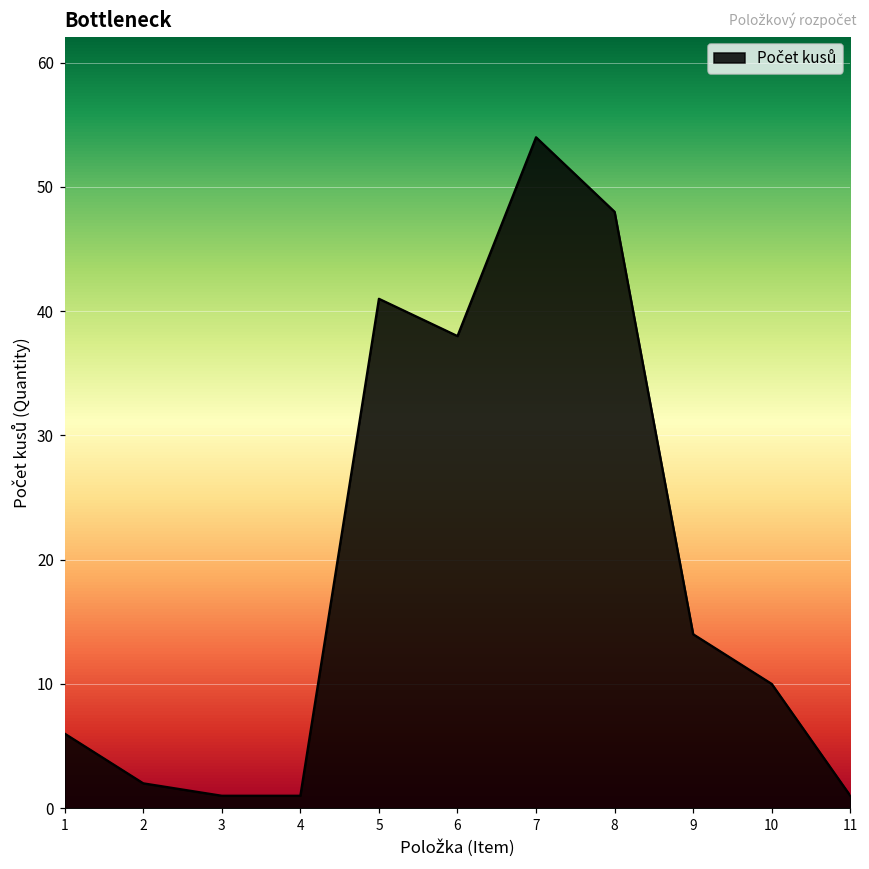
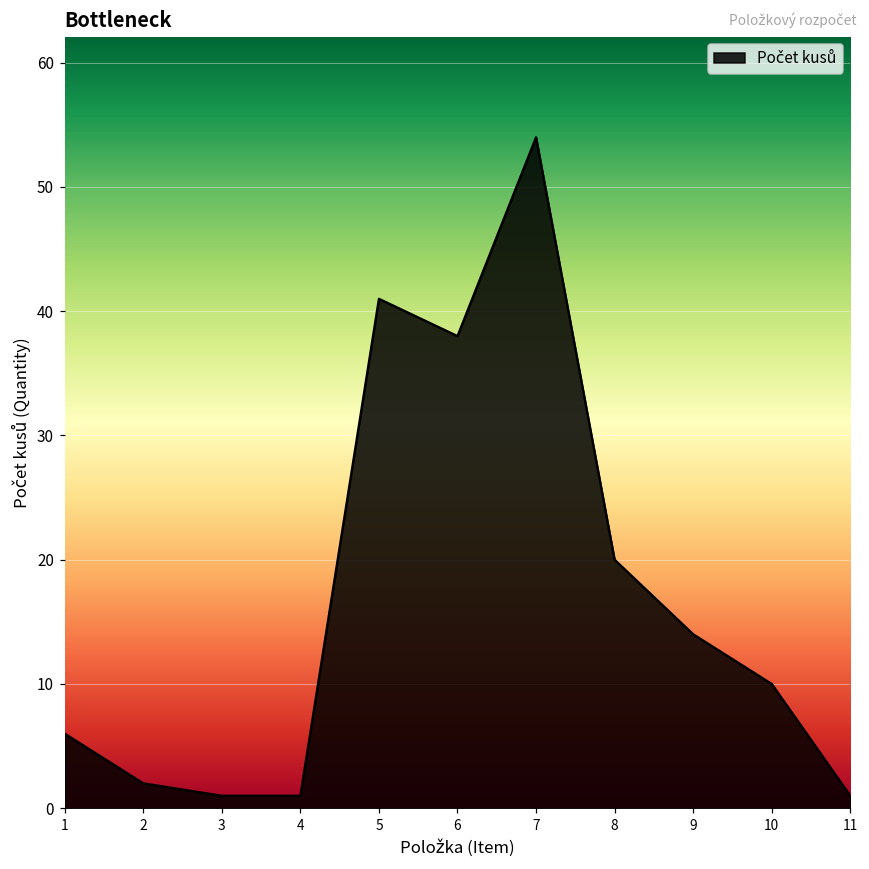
8: 48 -> 20
